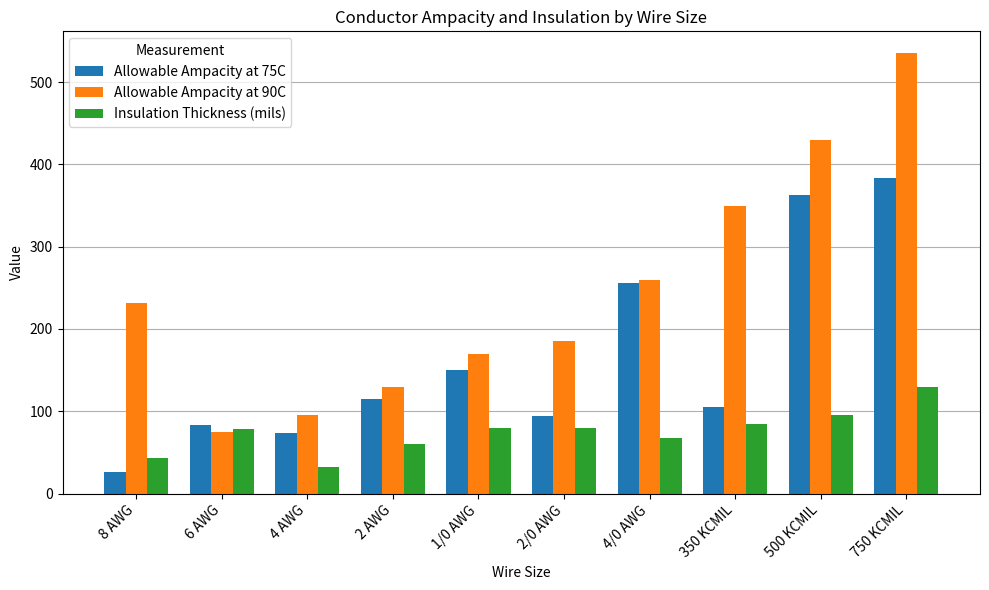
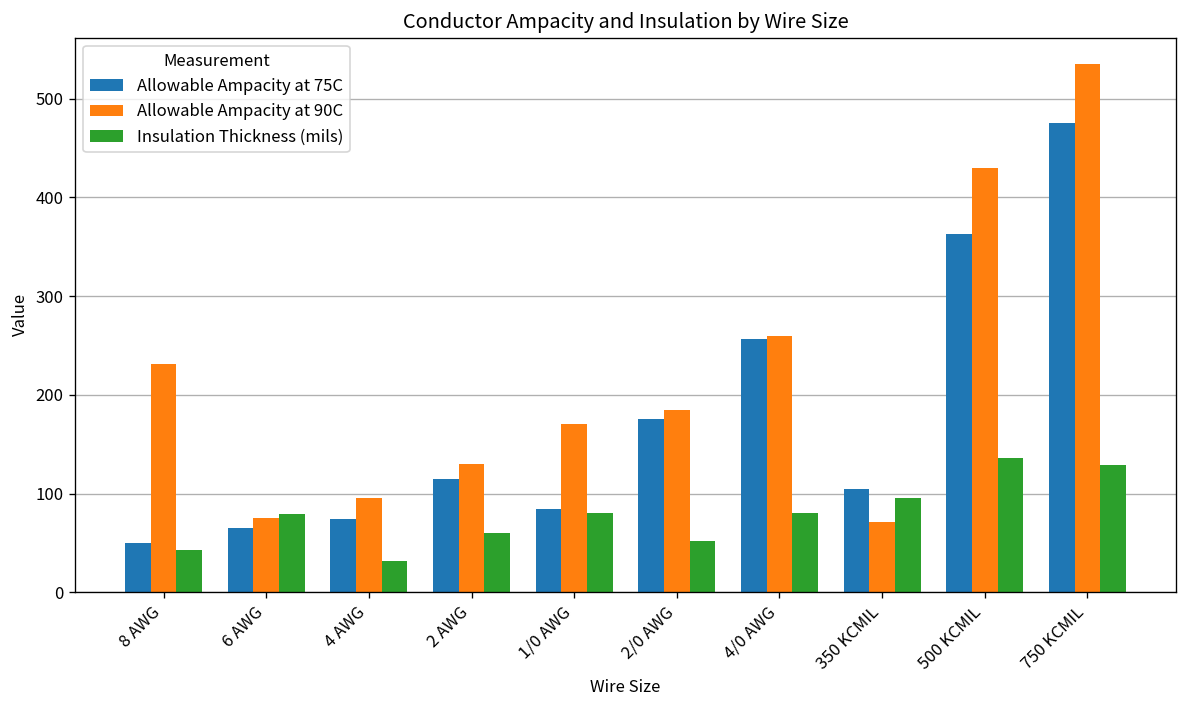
Allowable Ampacity at 75C, 8 AWG: 30 -> 50
Allowable Ampacity at 75C, 6 AWG: 80 -> 70
Allowable Ampacity at 75C, 1/0 AWG: 150 -> 80
Allowable Ampacity at 75C, 2/0 AWG: 90 -> 180
Insulation Thickness (mils), 2/0 AWG: 80 -> 50
Insulation Thickness (mils), 4/0 AWG: 70 -> 80
Allowable Ampacity at 90C, 350 KCMIL: 350 -> 70
Insulation Thickness (mils), 350 KCMIL: 90 -> 100
Insulation Thickness (mils), 500 KCMIL: 100 -> 140
Allowable Ampacity at 75C, 750 KCMIL: 380 -> 480
